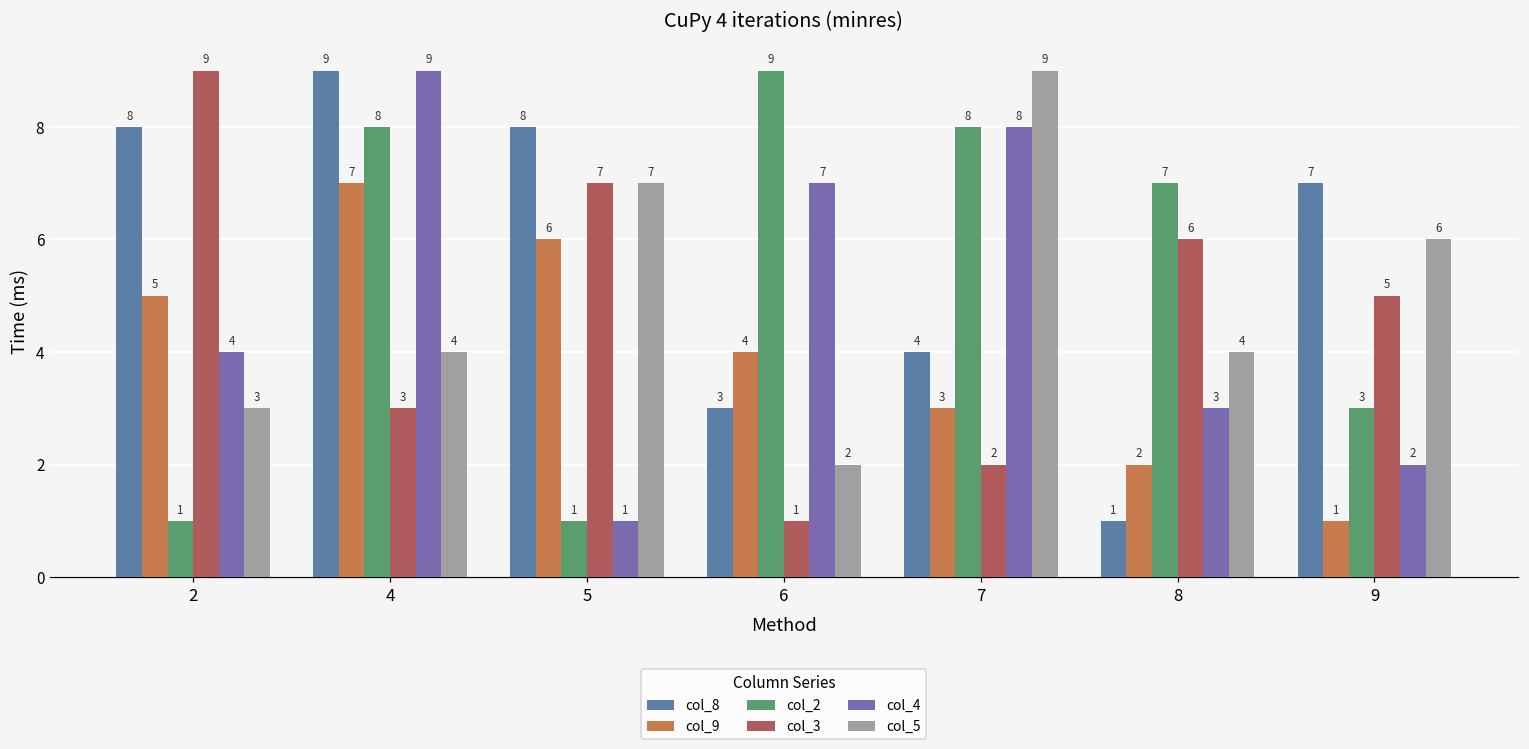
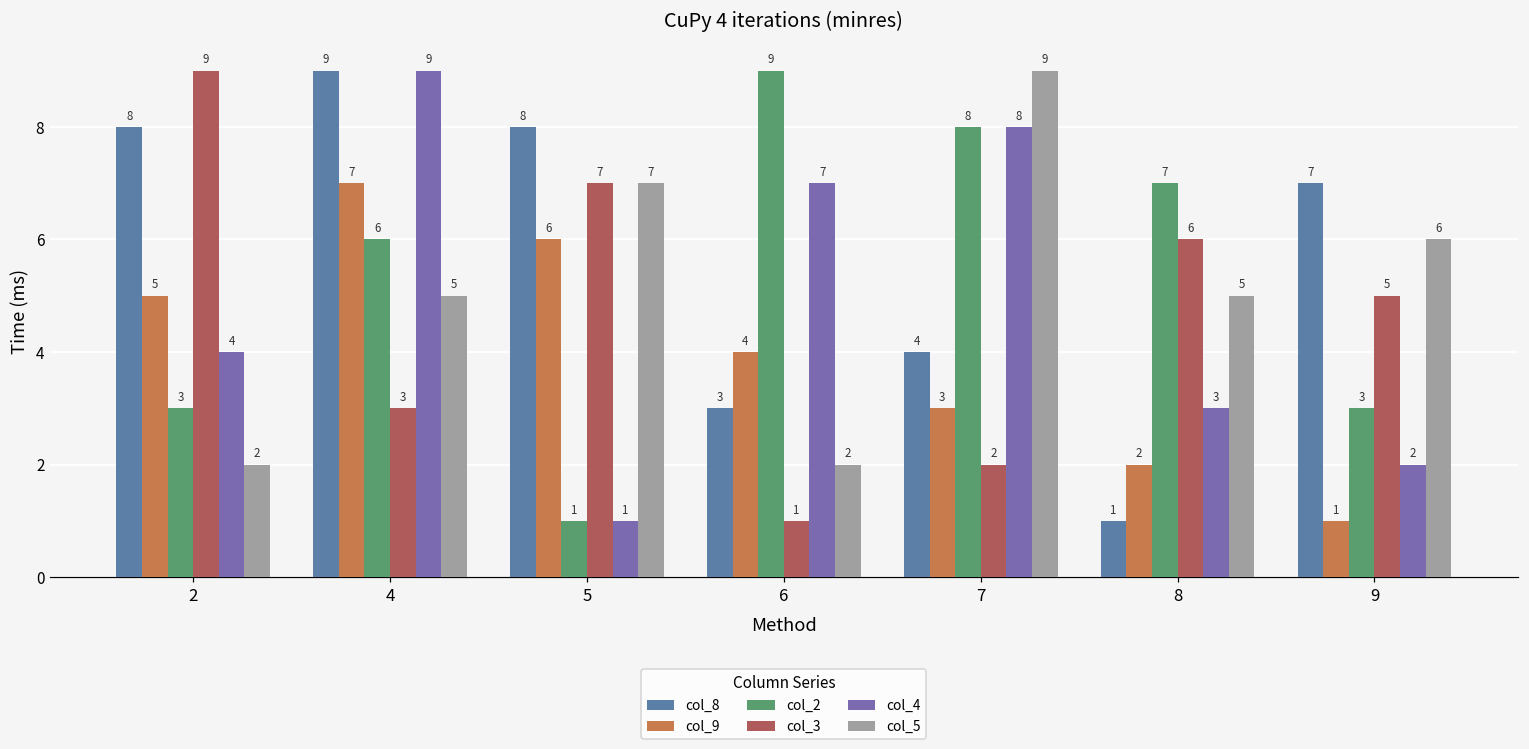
col_2, 2: 1 -> 3
col_5, 2: 3 -> 2
col_2, 4: 8 -> 6
col_5, 4: 4 -> 5
col_5, 8: 4 -> 5
